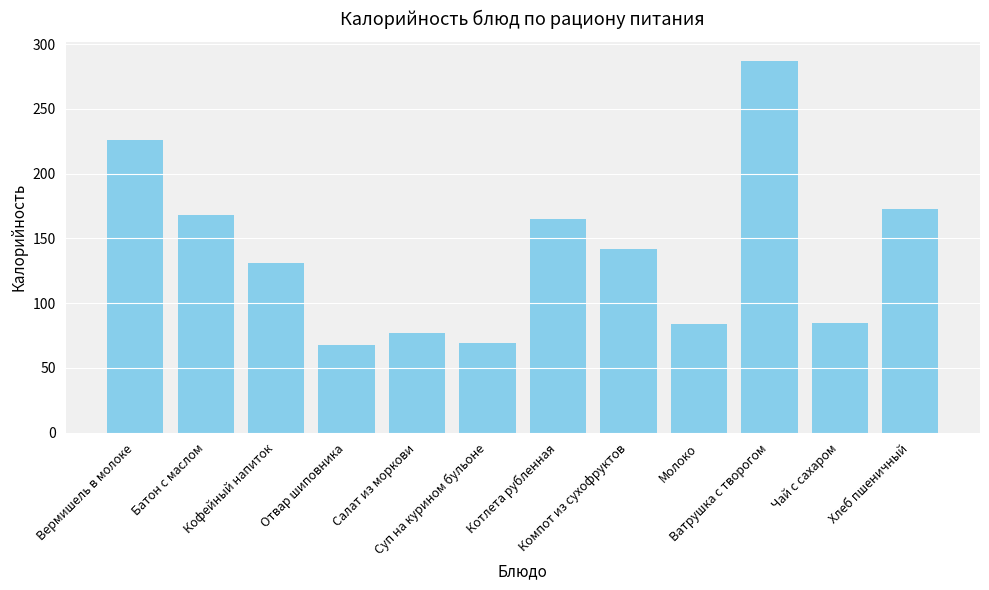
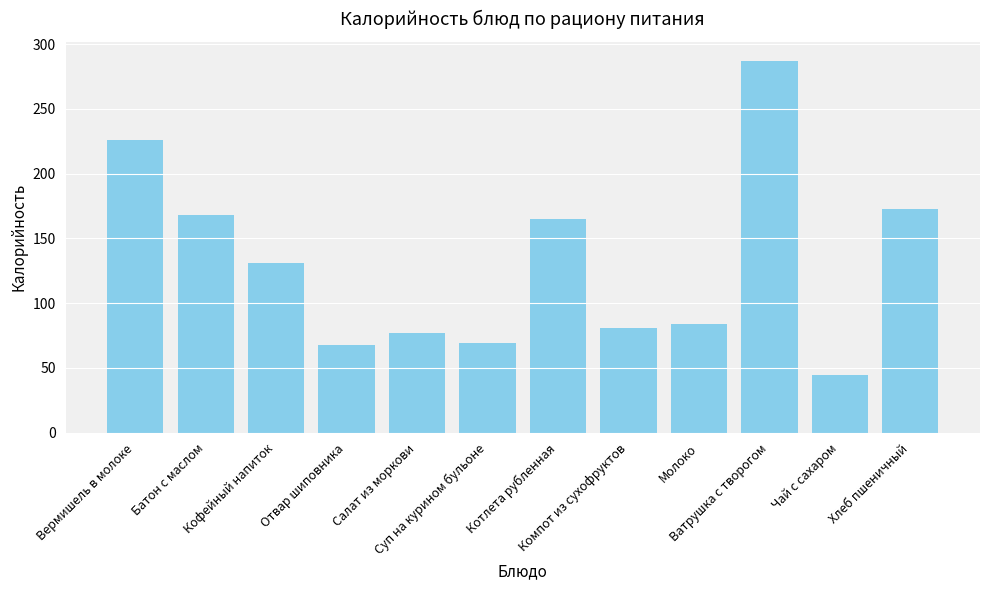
Компот из сухофруктов: 141 -> 81
Чай с сахаром: 85 -> 44
